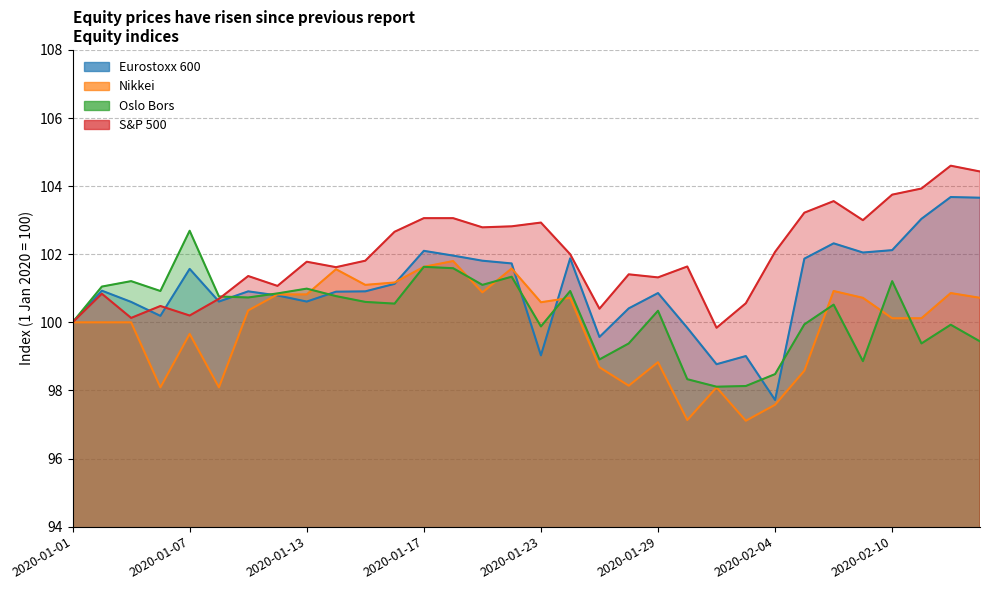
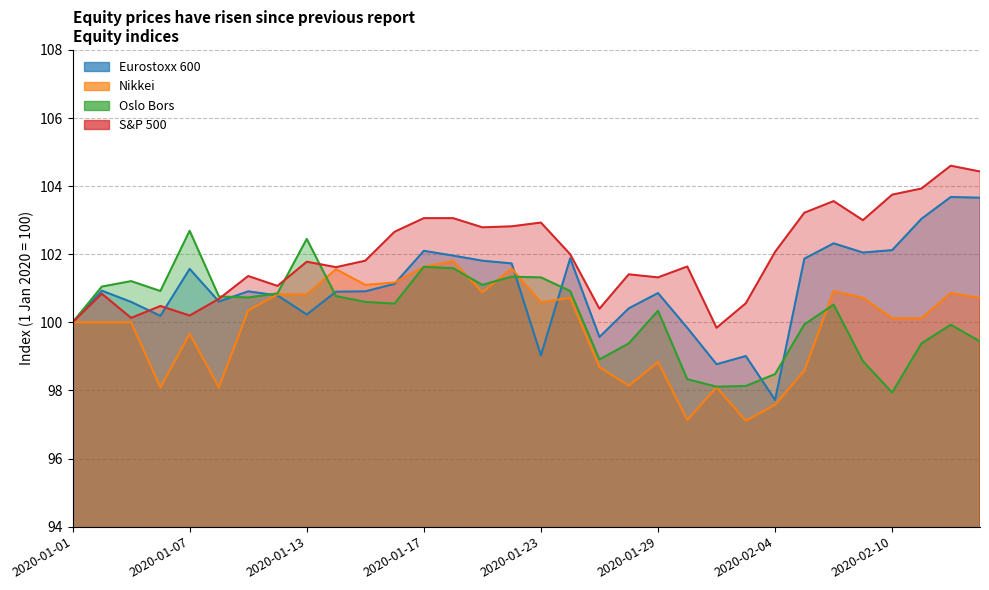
Eurostoxx 600, 2020-01-13: 100.6 -> 100.2
Oslo Bors, 2020-01-13: 101.0 -> 102.5
Oslo Bors, 2020-01-23: 99.9 -> 101.3
Oslo Bors, 2020-02-10: 101.2 -> 97.9
